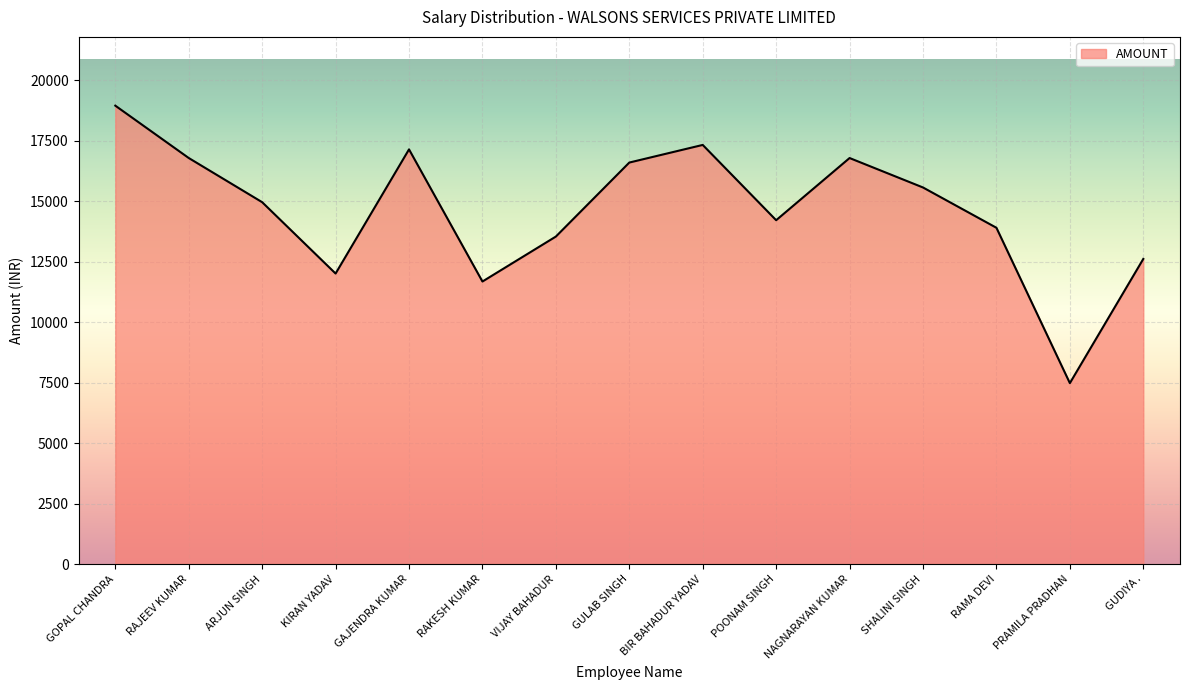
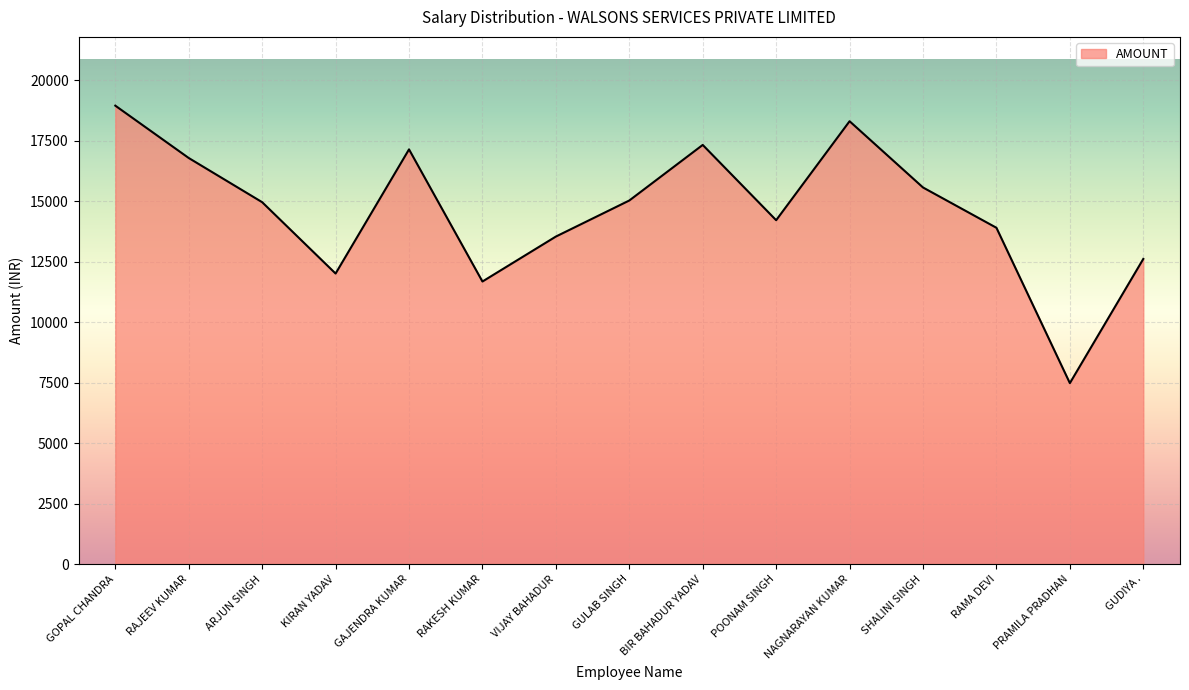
GULAB SINGH: 16600 -> 15000
NAGNARAYAN KUMAR: 16800 -> 18300
